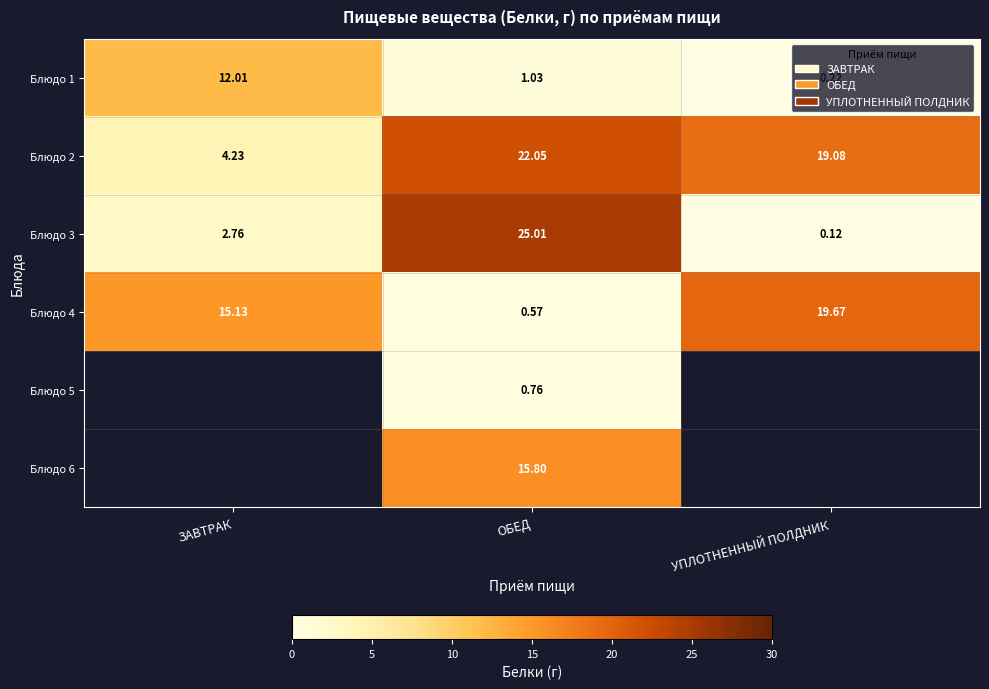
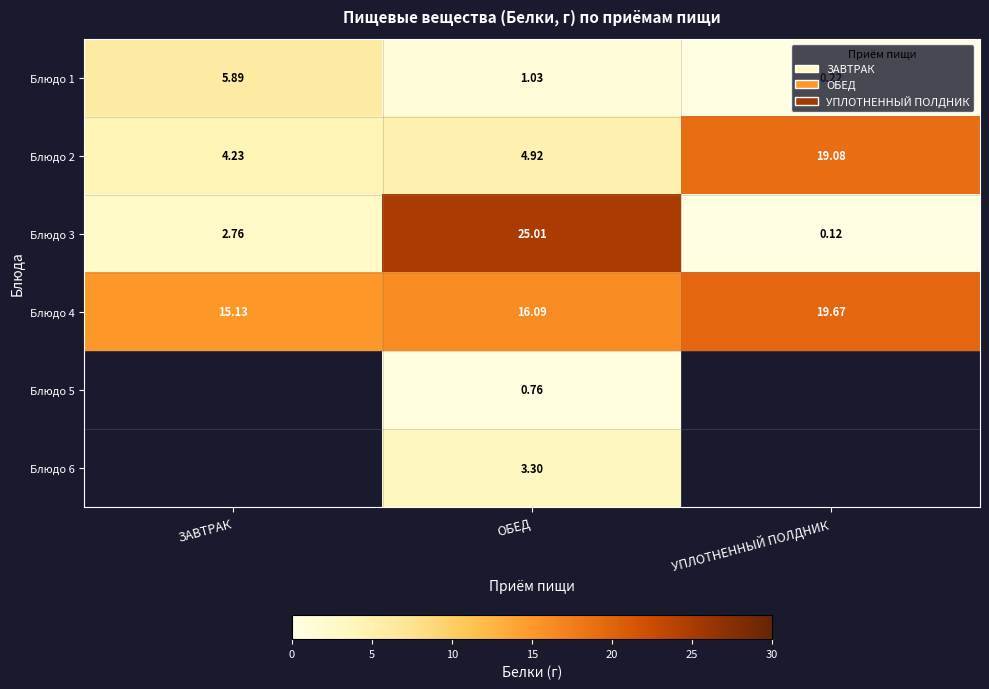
Блюдо 1, ЗАВТРАК: 12.01 -> 5.89
Блюдо 2, ОБЕД: 22.05 -> 4.92
Блюдо 4, ОБЕД: 0.57 -> 16.09
Блюдо 6, ОБЕД: 15.80 -> 3.30
